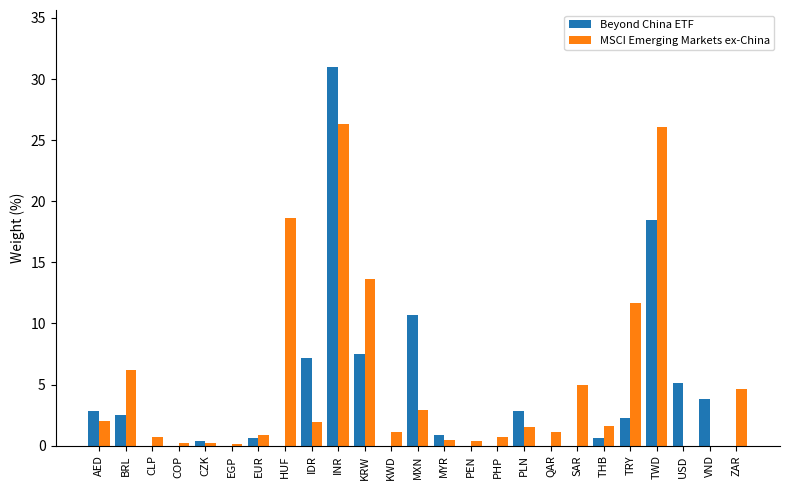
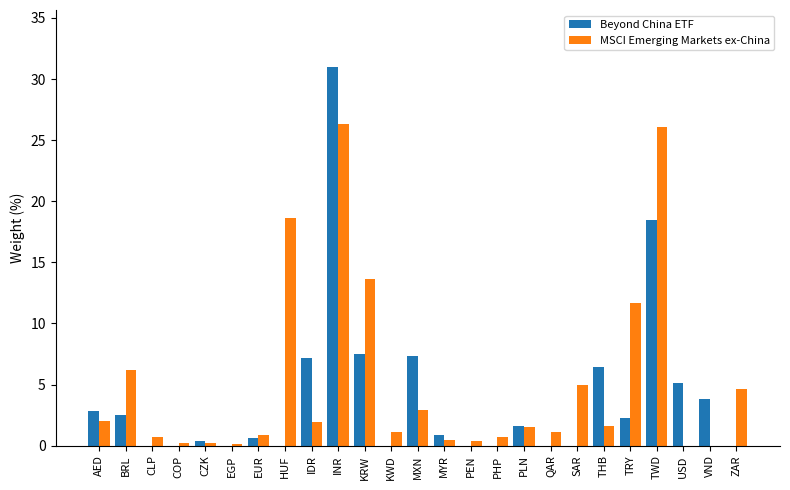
Beyond China ETF, MXN: 10.7 -> 7.3
Beyond China ETF, PLN: 2.8 -> 1.6
Beyond China ETF, THB: 0.6 -> 6.4
